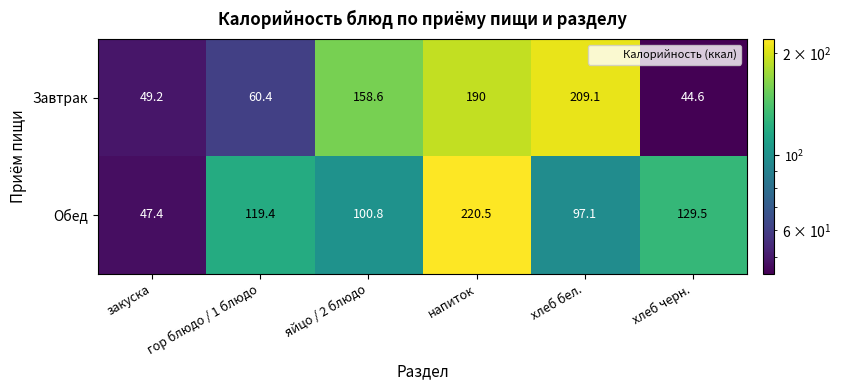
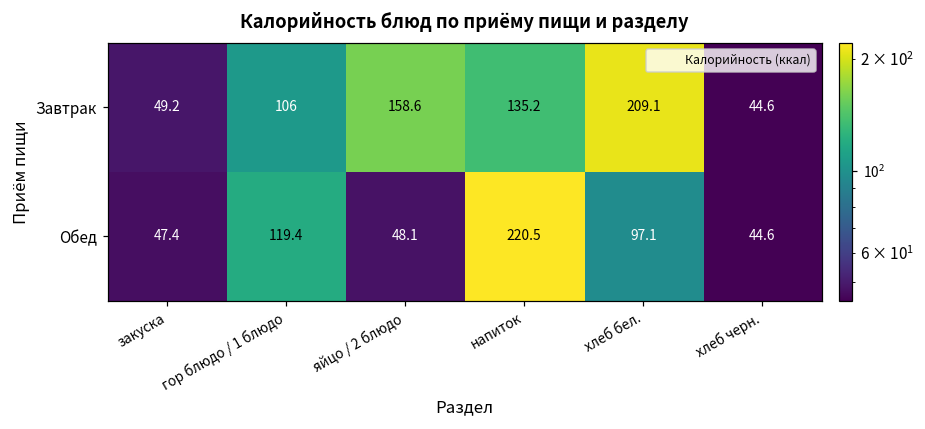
Завтрак, гор блюдо / 1 блюдо: 60.4 -> 106
Завтрак, напиток: 190 -> 135.2
Обед, яйцо / 2 блюдо: 100.8 -> 48.1
Обед, хлеб черн.: 129.5 -> 44.6
